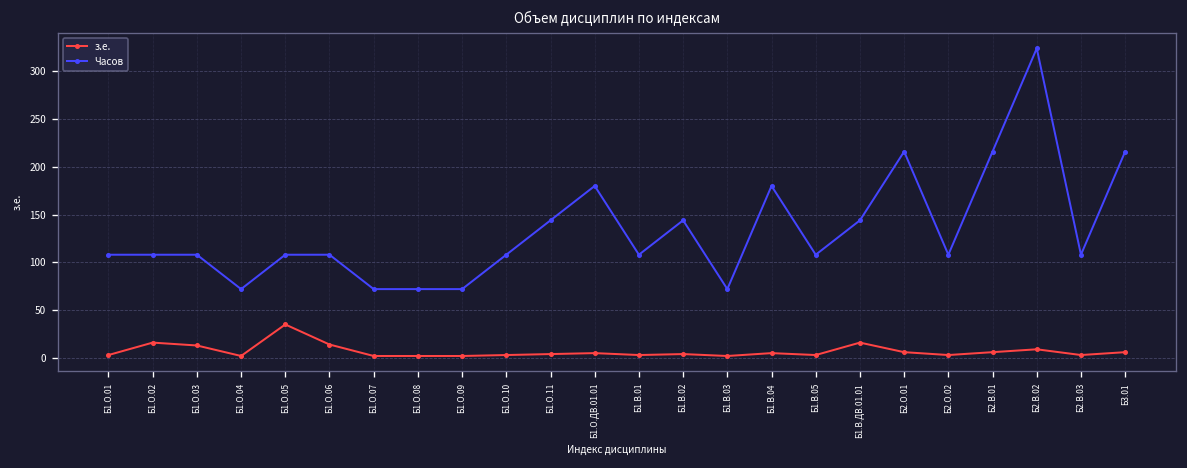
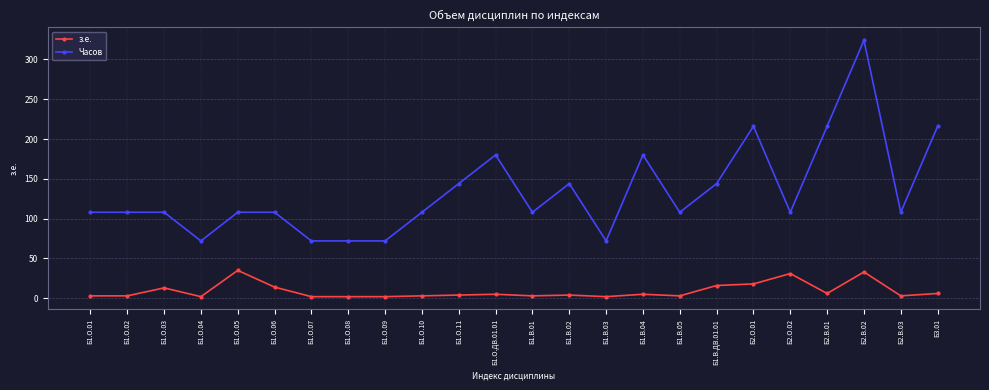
з.е., Б1.О.02: 20 -> 0
з.е., Б2.О.01: 10 -> 20
з.е., Б2.О.02: 0 -> 30
з.е., Б2.В.02: 10 -> 30
